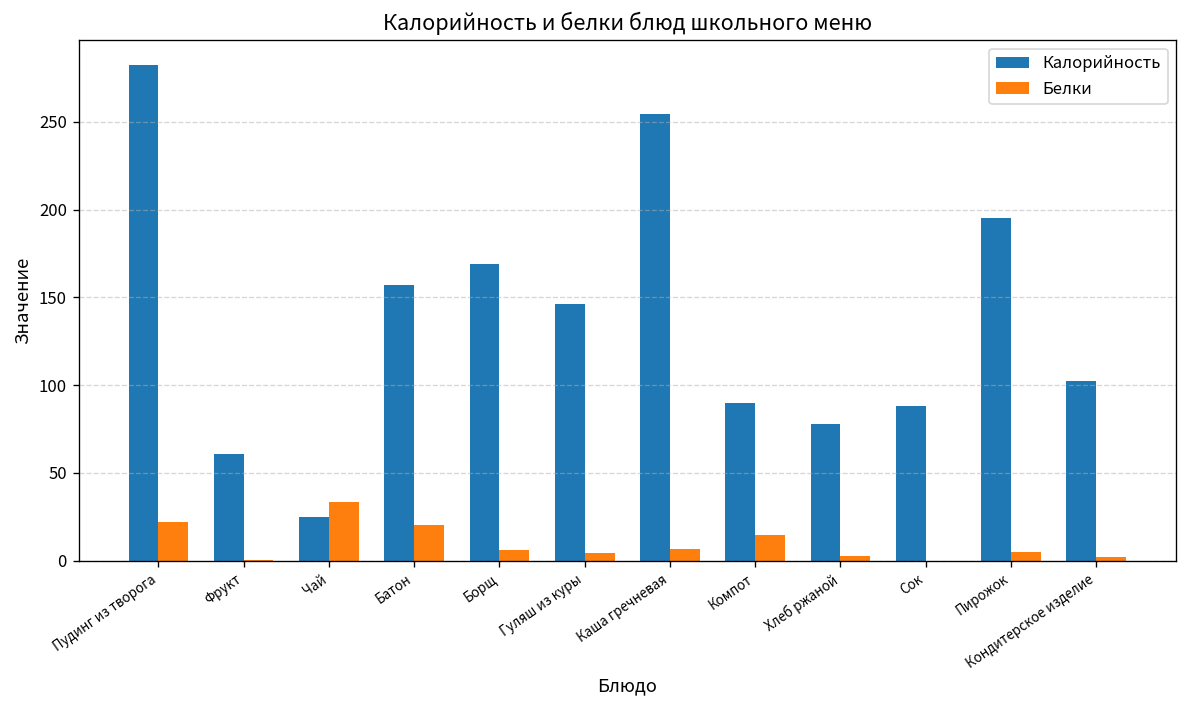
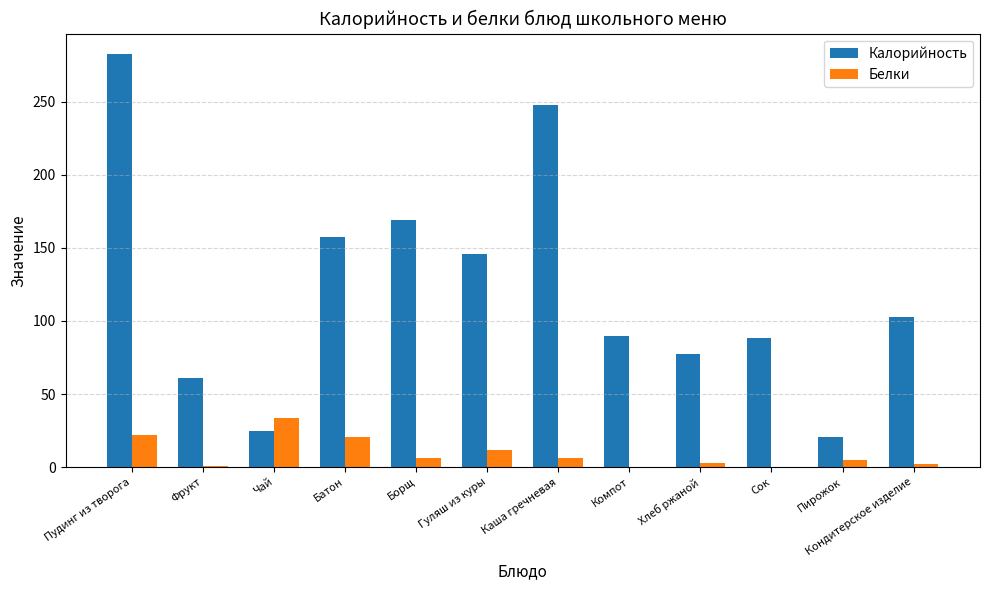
Белки, Гуляш из куры: 4 -> 12
Калорийность, Каша гречневая: 255 -> 248
Белки, Компот: 15 -> 0
Калорийность, Пирожок: 195 -> 21
